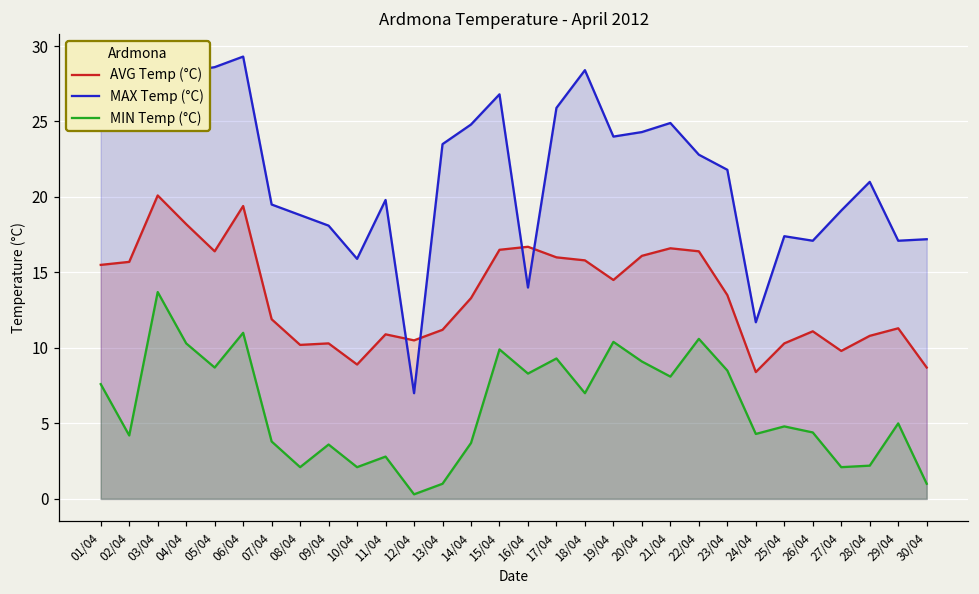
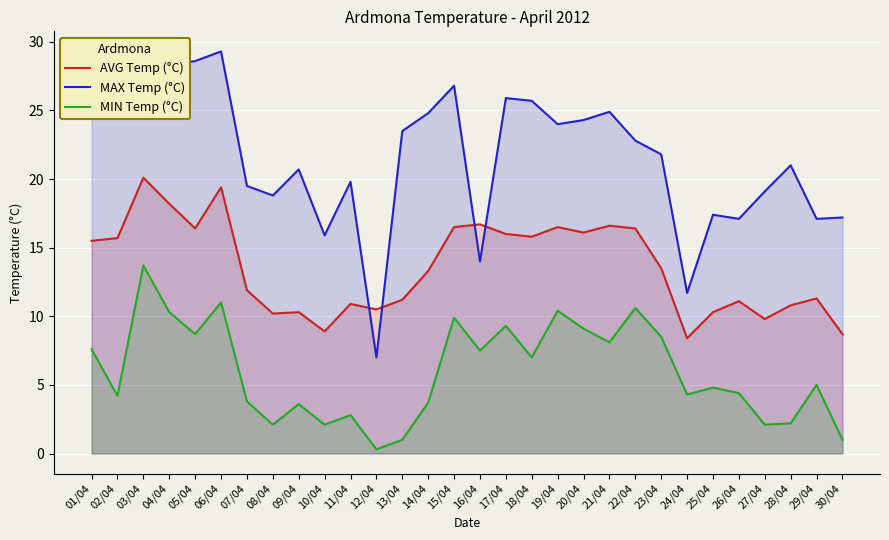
MAX Temp (°C), 09/04: 18.1 -> 20.7
MIN Temp (°C), 16/04: 8.3 -> 7.5
MAX Temp (°C), 18/04: 28.4 -> 25.7
AVG Temp (°C), 19/04: 14.5 -> 16.5
